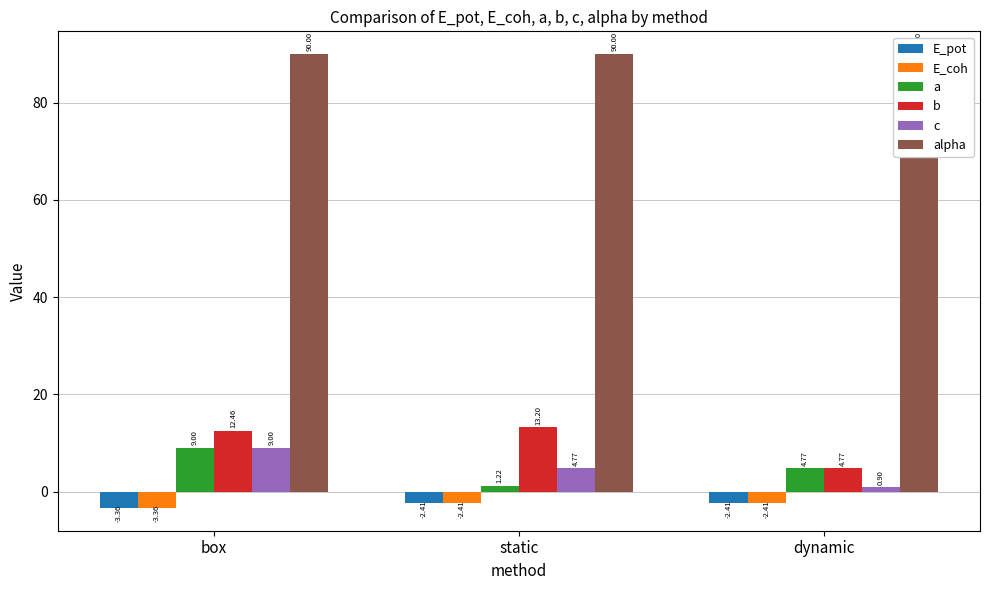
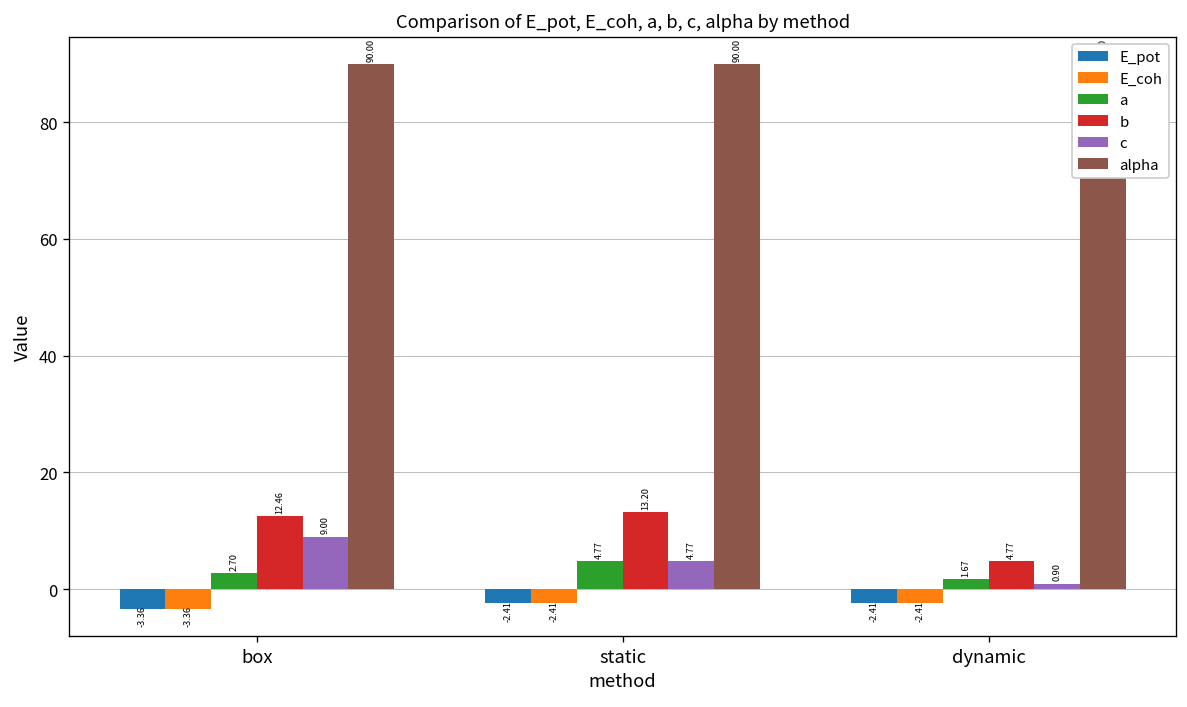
a, box: 9.00 -> 2.70
a, static: 1.22 -> 4.77
a, dynamic: 4.77 -> 1.67
